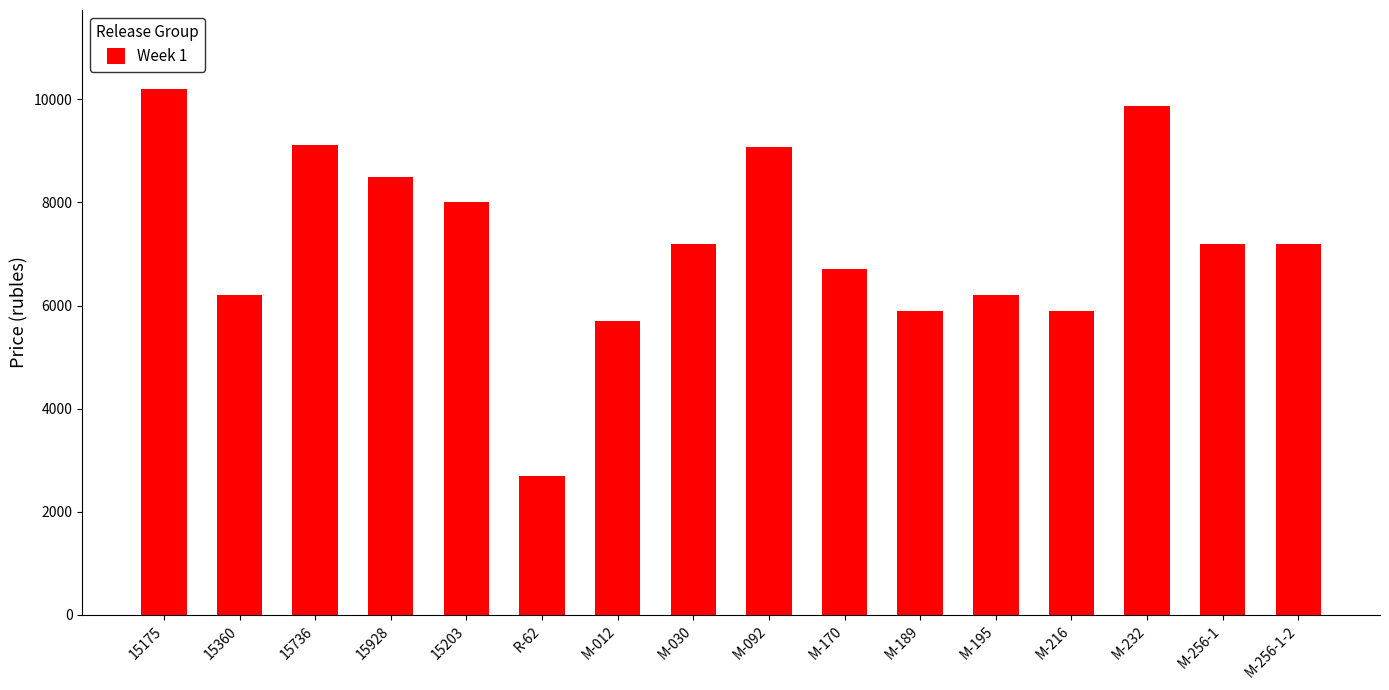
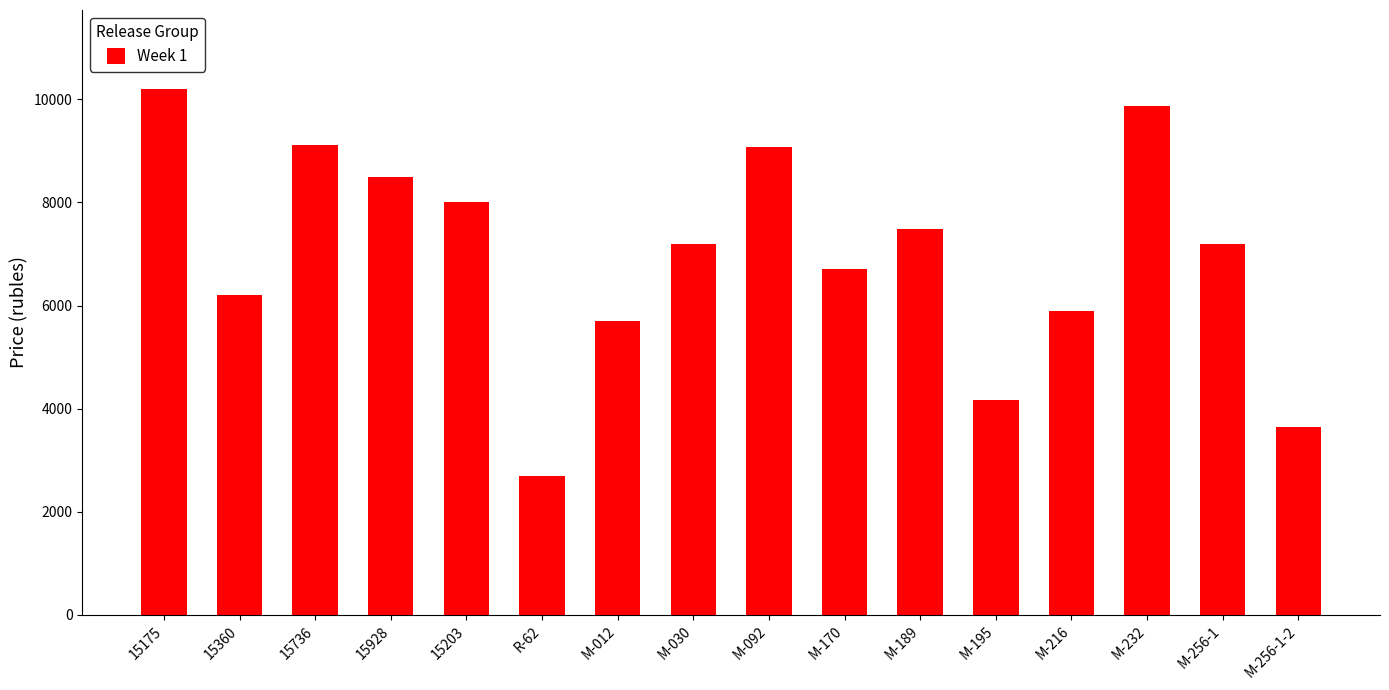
M-189: 5900 -> 7500
M-195: 6200 -> 4200
M-256-1-2: 7200 -> 3600
